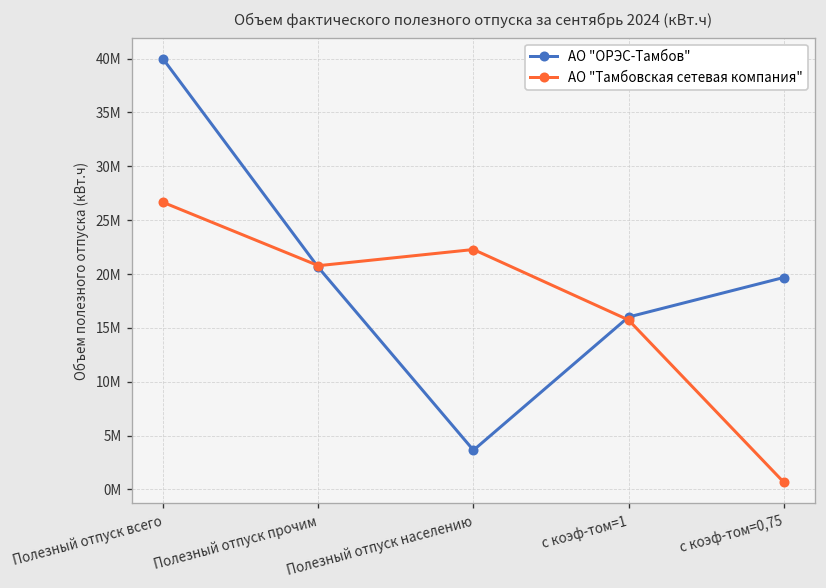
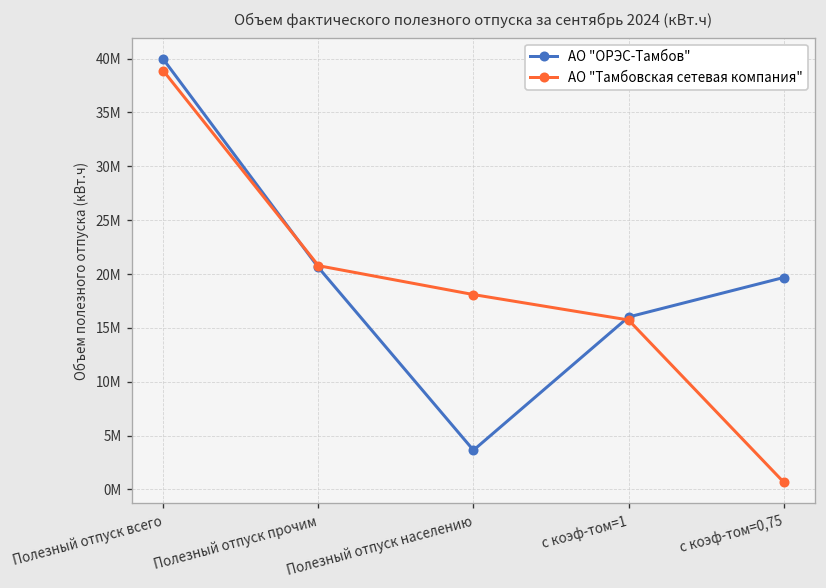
АО "Тамбовская сетевая компания", Полезный отпуск всего: 27000000 -> 39000000
АО "Тамбовская сетевая компания", Полезный отпуск населению: 22000000 -> 18000000
